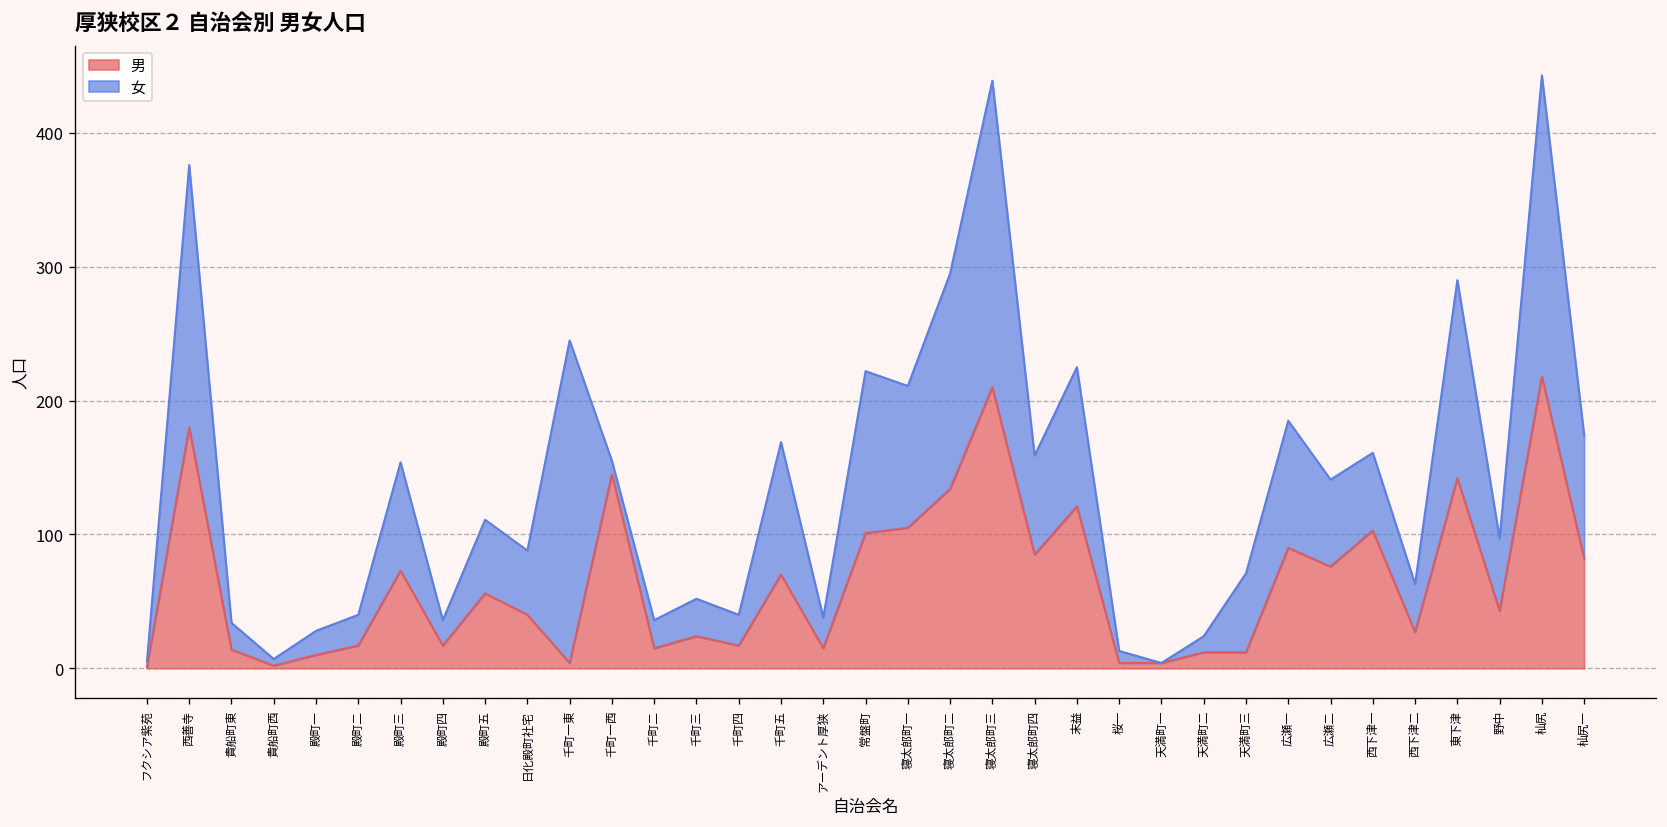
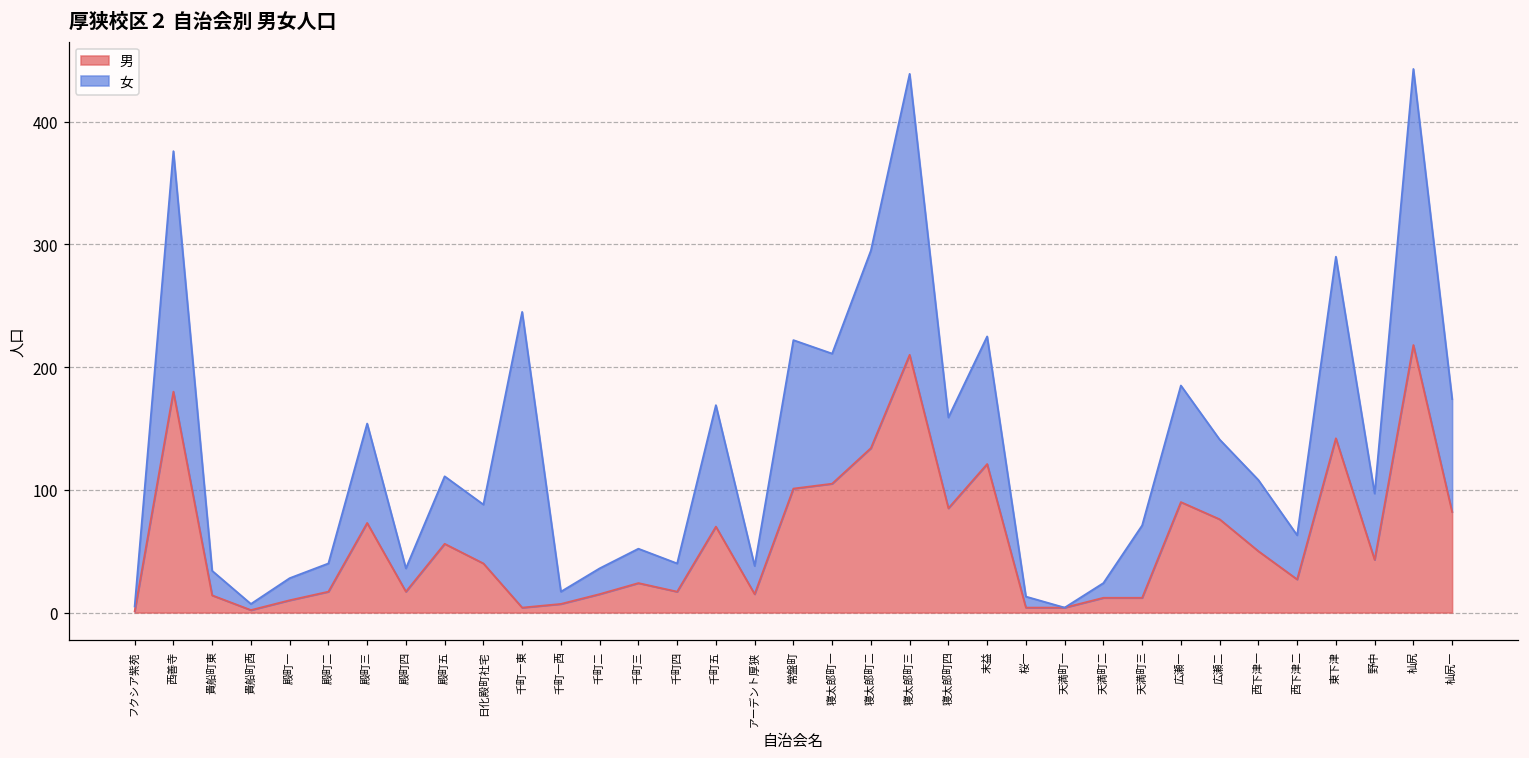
男, 千町一西: 145 -> 7
男, 西下津一: 103 -> 50
